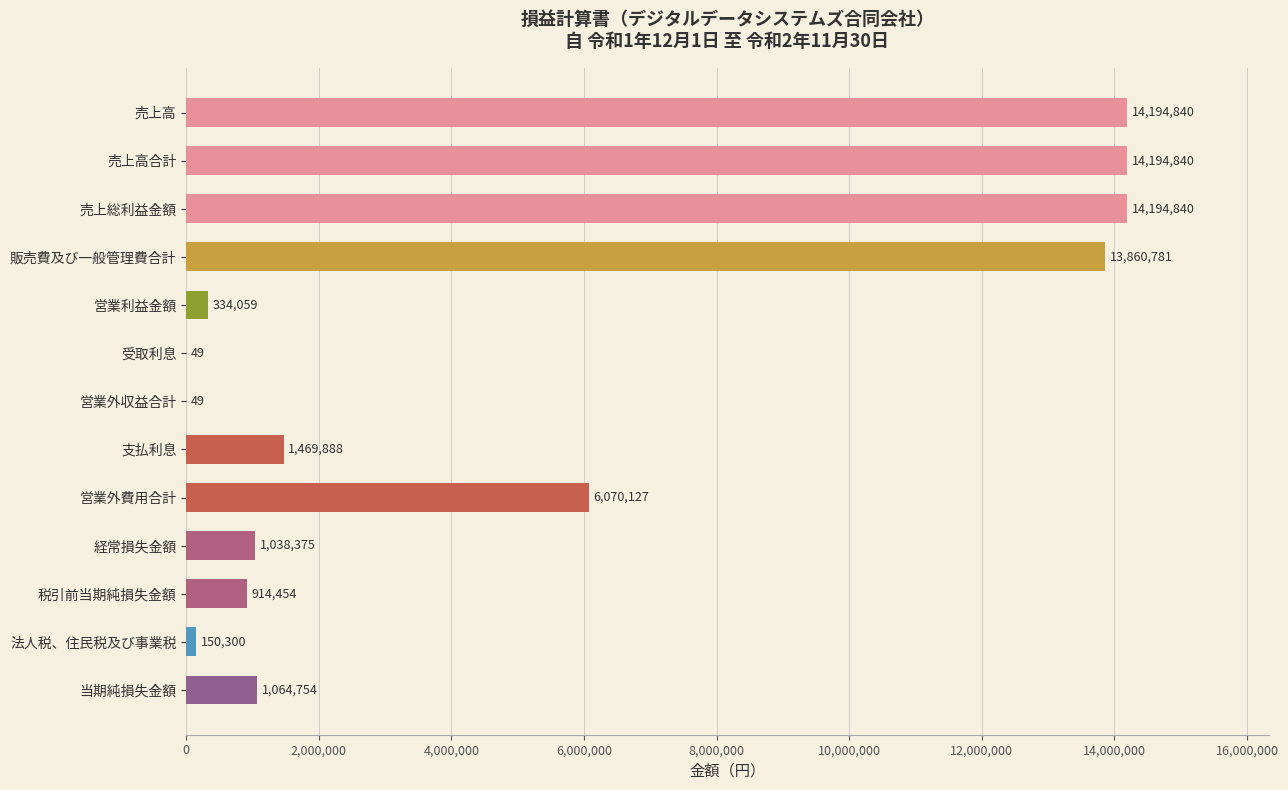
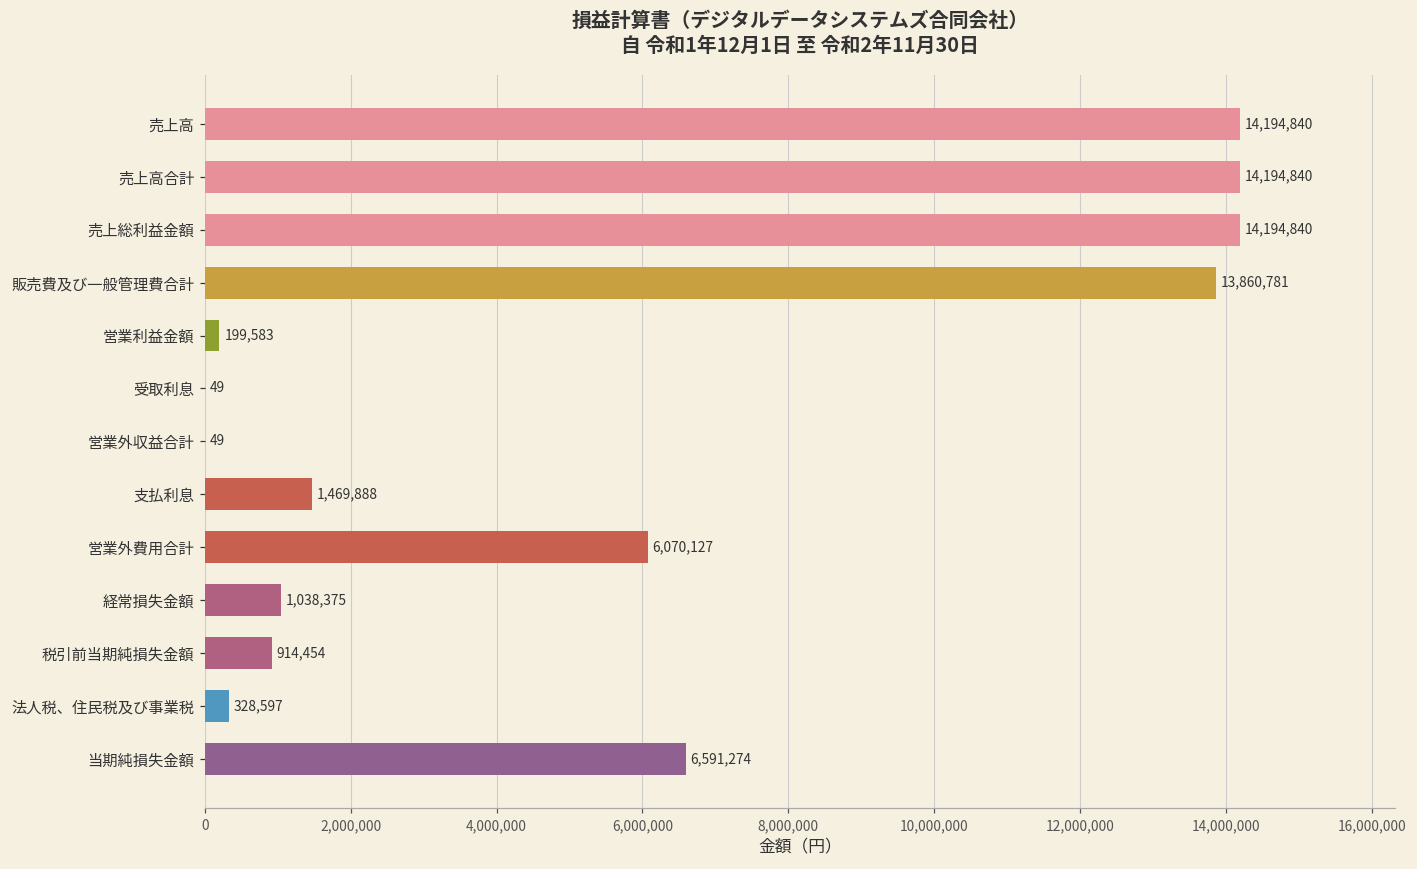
営業利益金額: 334,059 -> 199,583
法人税、住民税及び事業税: 150,300 -> 328,597
当期純損失金額: 1,064,754 -> 6,591,274
